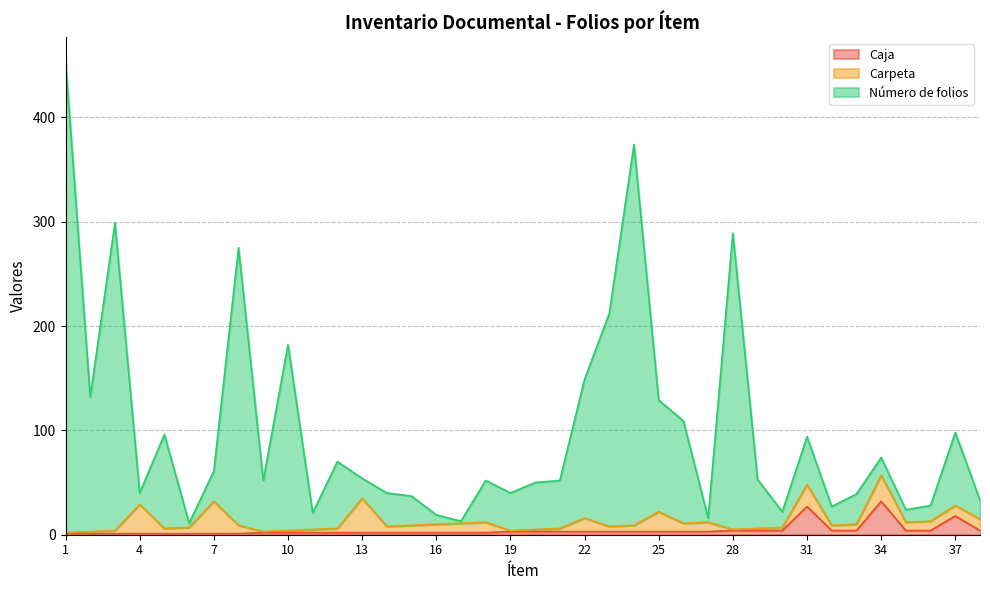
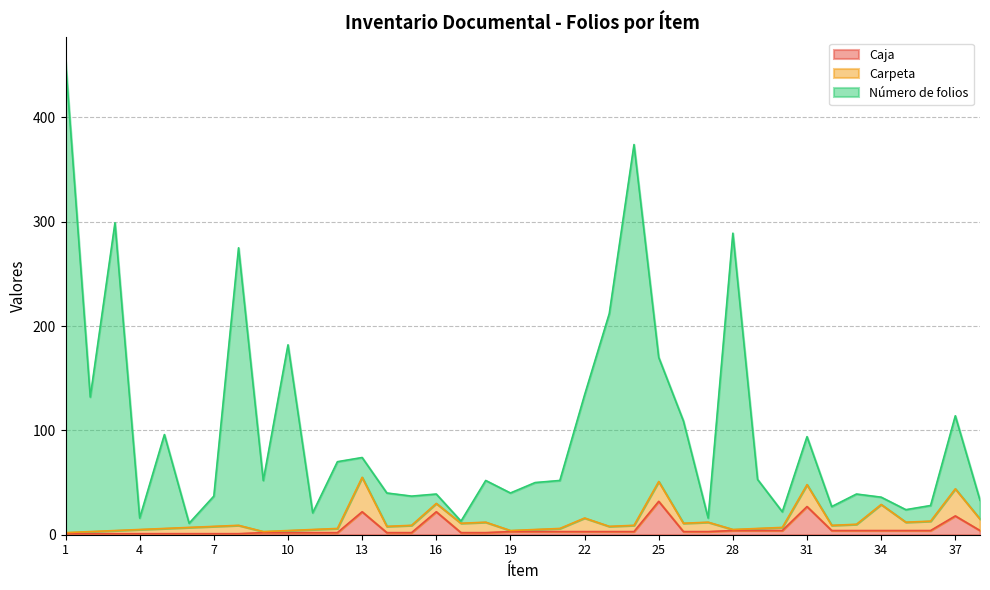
Carpeta, 4: 28 -> 4
Carpeta, 7: 31 -> 7
Caja, 13: 2 -> 22
Caja, 16: 2 -> 22
Número de folios, 22: 133 -> 118
Caja, 25: 3 -> 32
Número de folios, 25: 107 -> 119
Caja, 34: 32 -> 4
Número de folios, 34: 17 -> 7
Carpeta, 37: 10 -> 26
